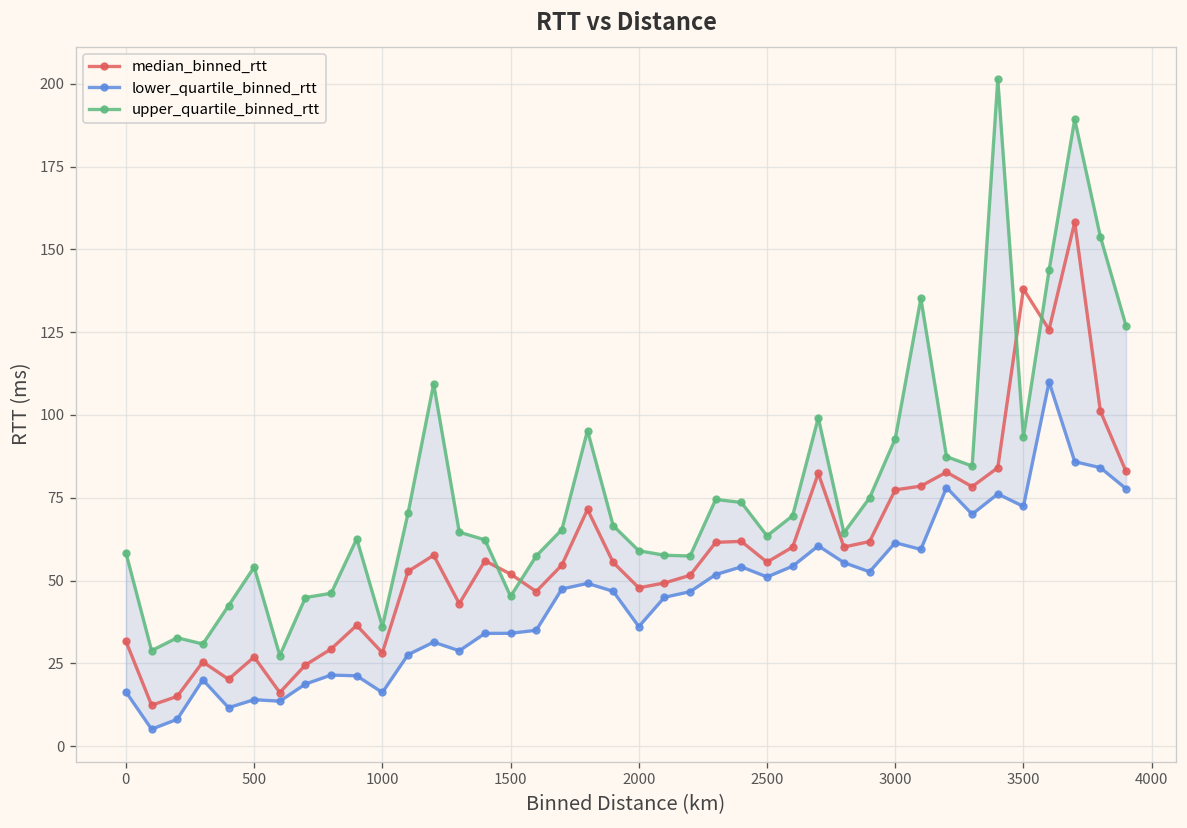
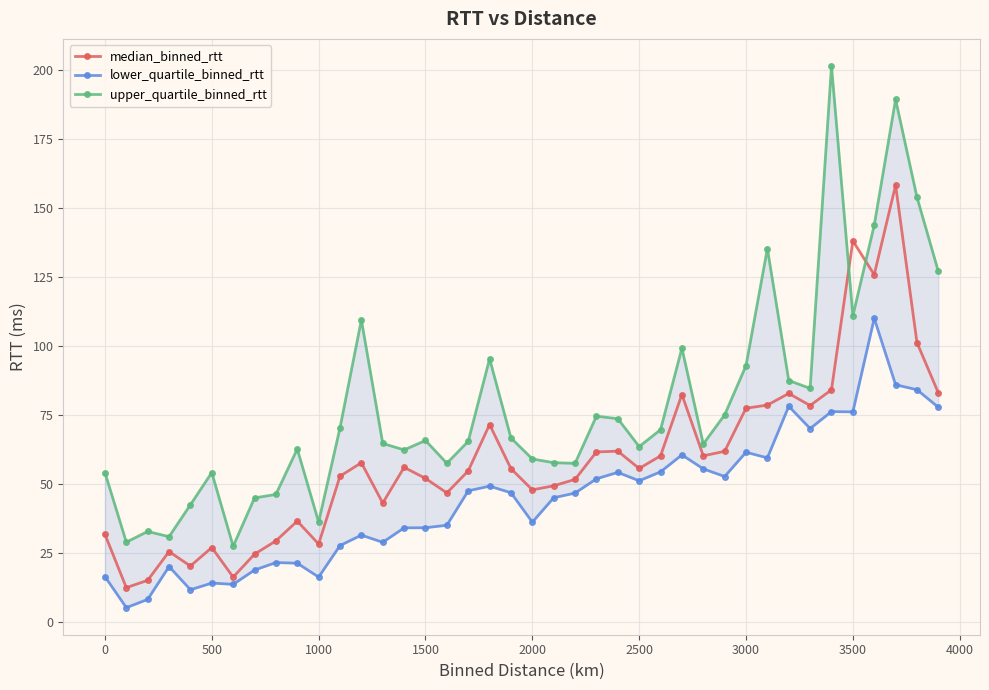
upper_quartile_binned_rtt, 0: 58 -> 54
upper_quartile_binned_rtt, 1500: 45 -> 66
lower_quartile_binned_rtt, 3500: 72 -> 76
upper_quartile_binned_rtt, 3500: 93 -> 111
